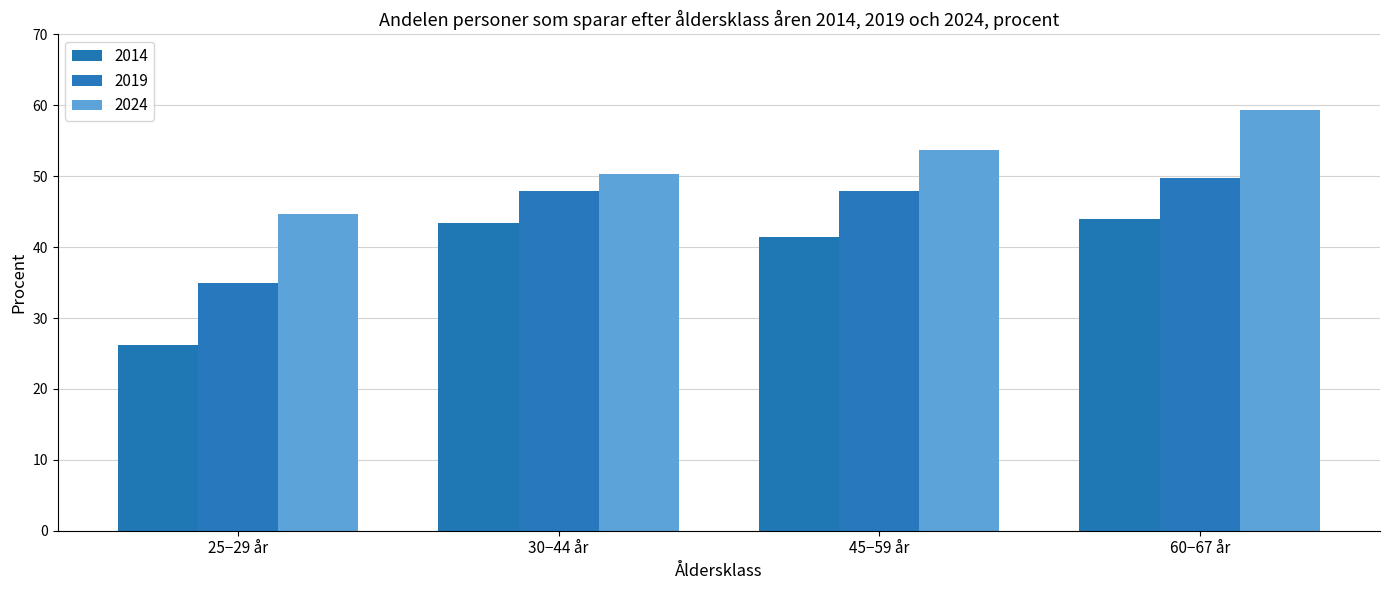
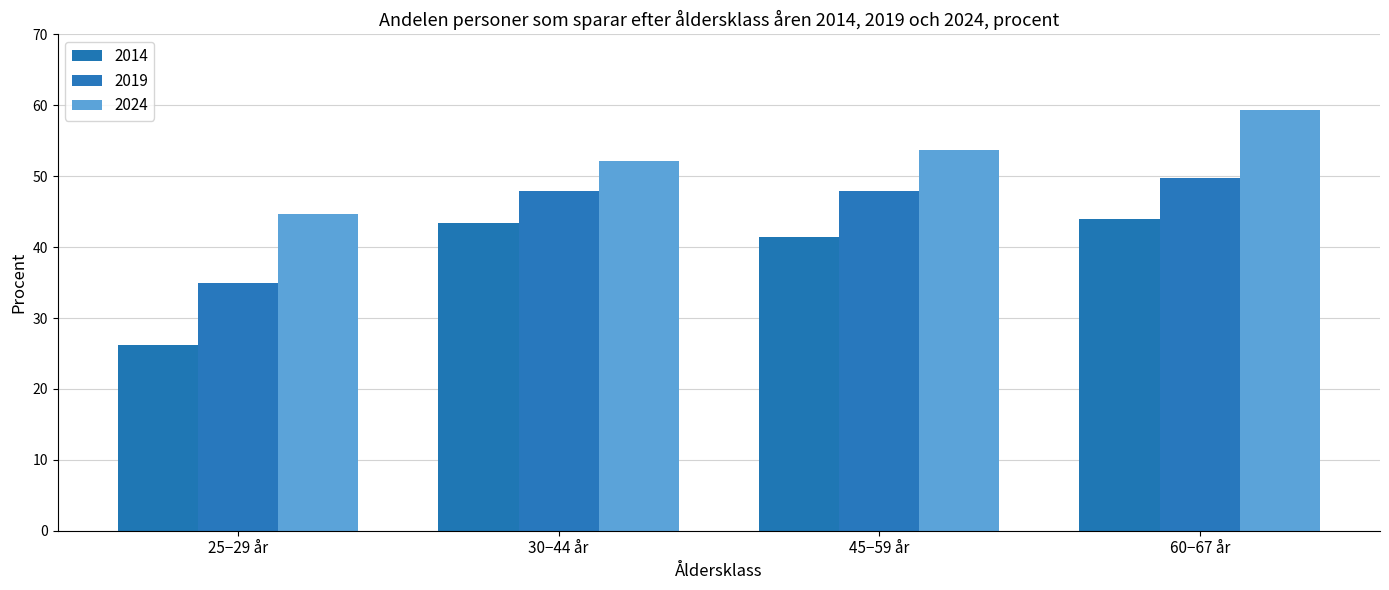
2024, 30−44 år: 50 -> 52
